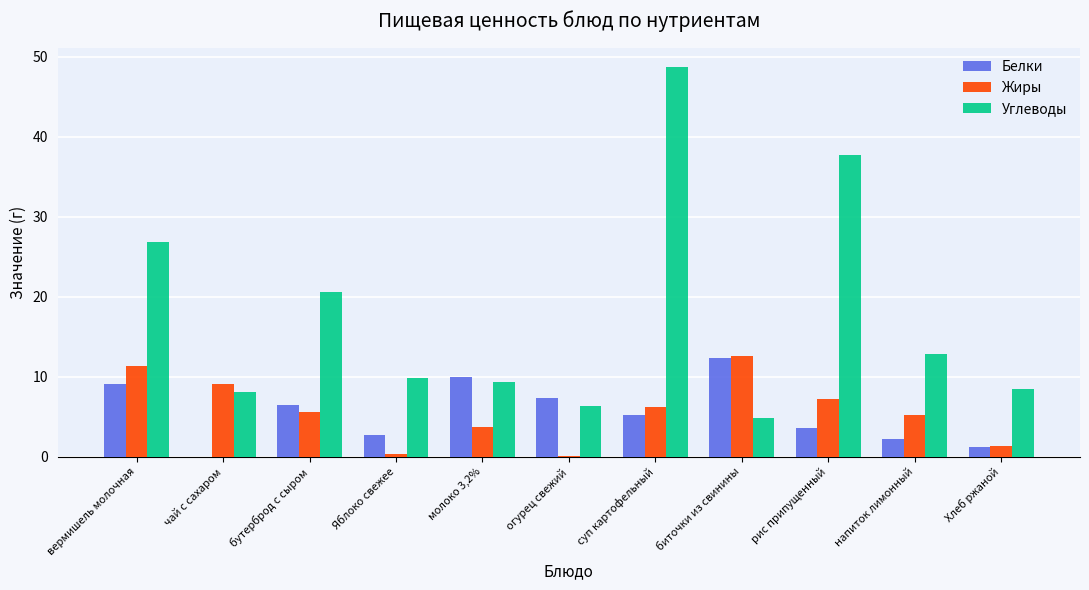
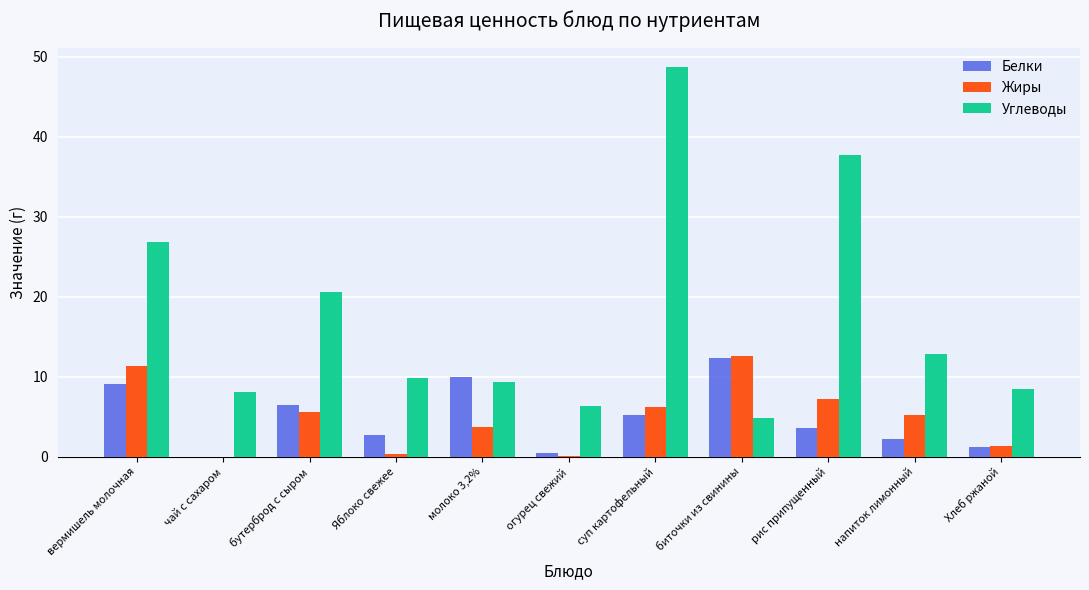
Жиры, чай с сахаром: 9 -> 0
Белки, огурец свежий: 7 -> 1
